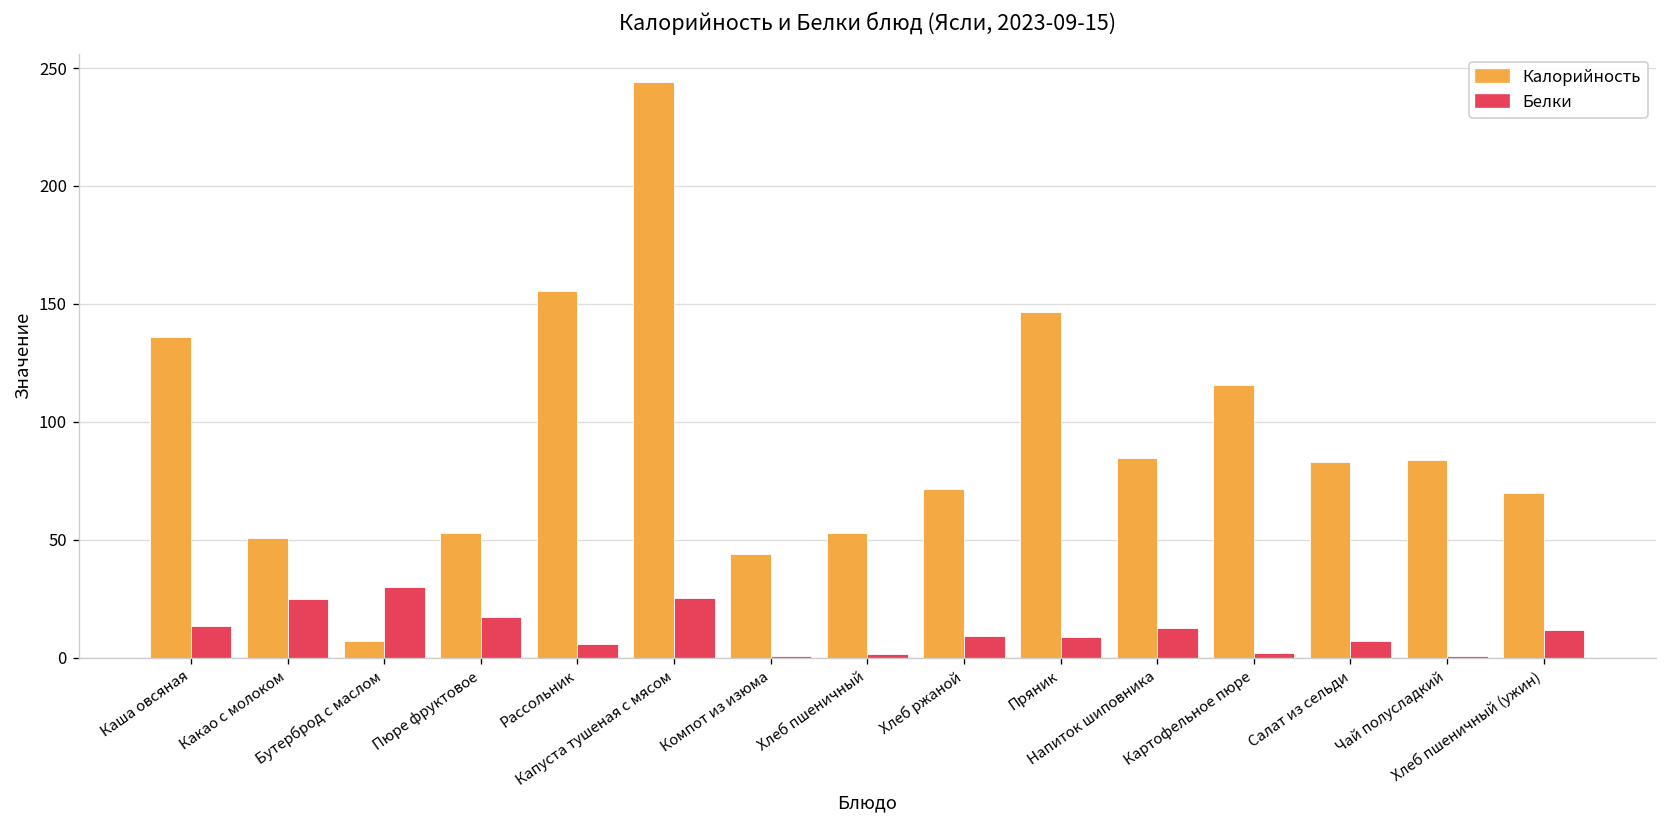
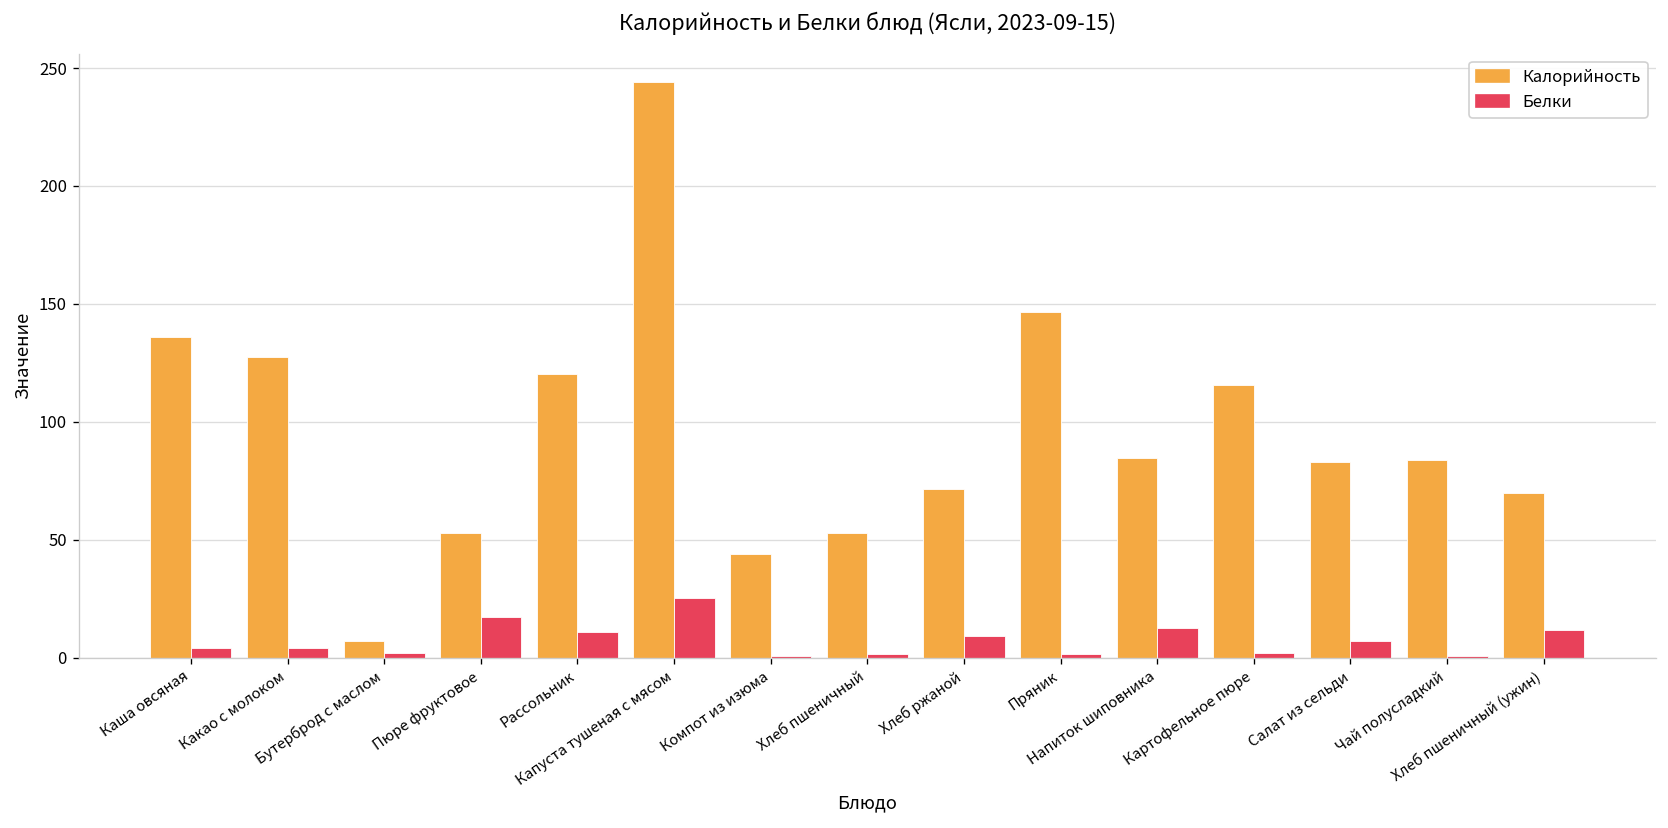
Белки, Каша овсяная: 14 -> 4
Калорийность, Какао с молоком: 51 -> 128
Белки, Какао с молоком: 25 -> 4
Белки, Бутерброд с маслом: 30 -> 2
Калорийность, Рассольник: 156 -> 120
Белки, Рассольник: 6 -> 11
Белки, Пряник: 9 -> 2
